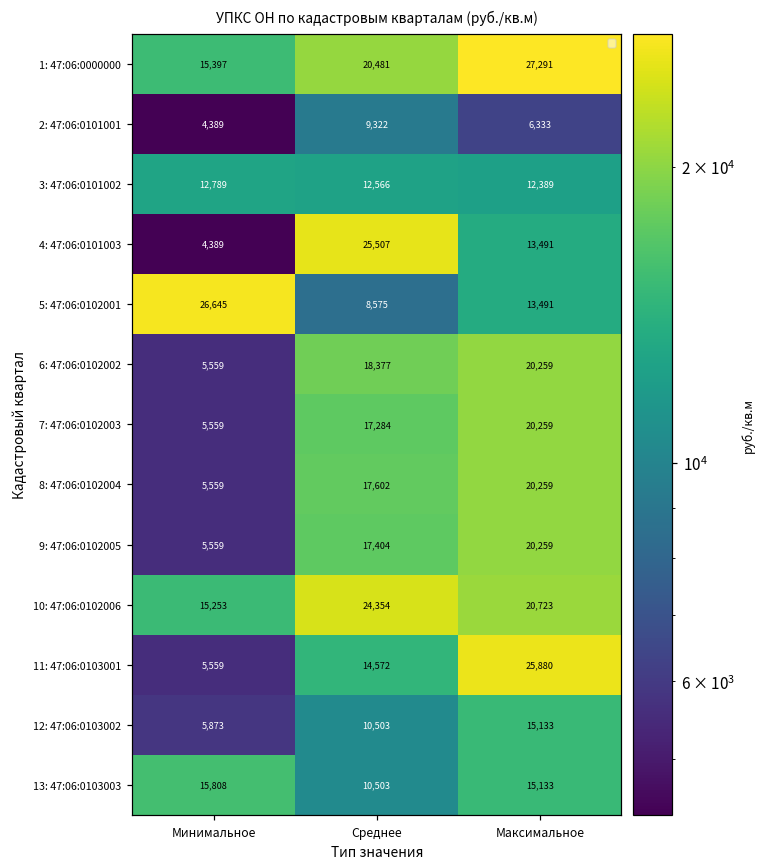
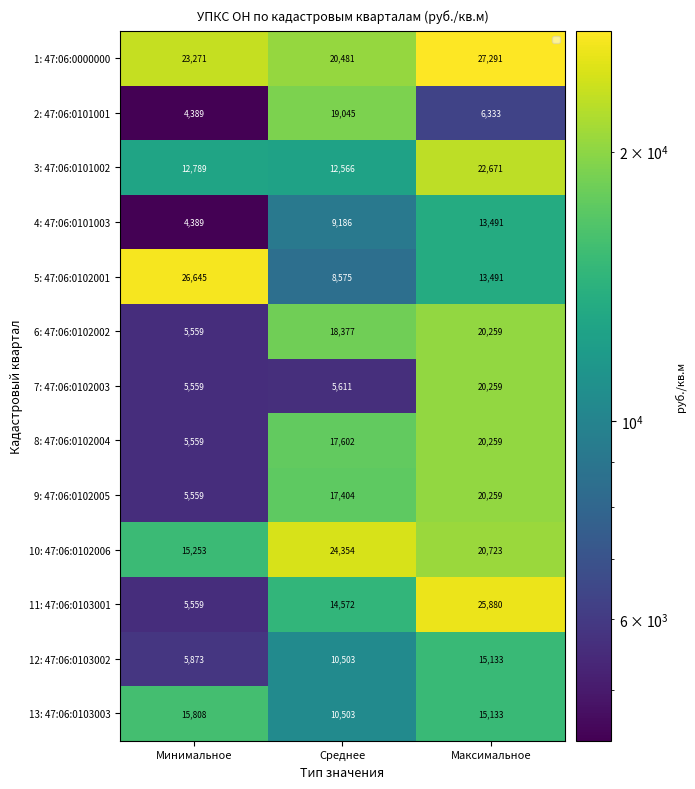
1: 47:06:0000000, Минимальное: 15,397 -> 23,271
2: 47:06:0101001, Среднее: 9,322 -> 19,045
3: 47:06:0101002, Максимальное: 12,389 -> 22,671
4: 47:06:0101003, Среднее: 25,507 -> 9,186
7: 47:06:0102003, Среднее: 17,284 -> 5,611
